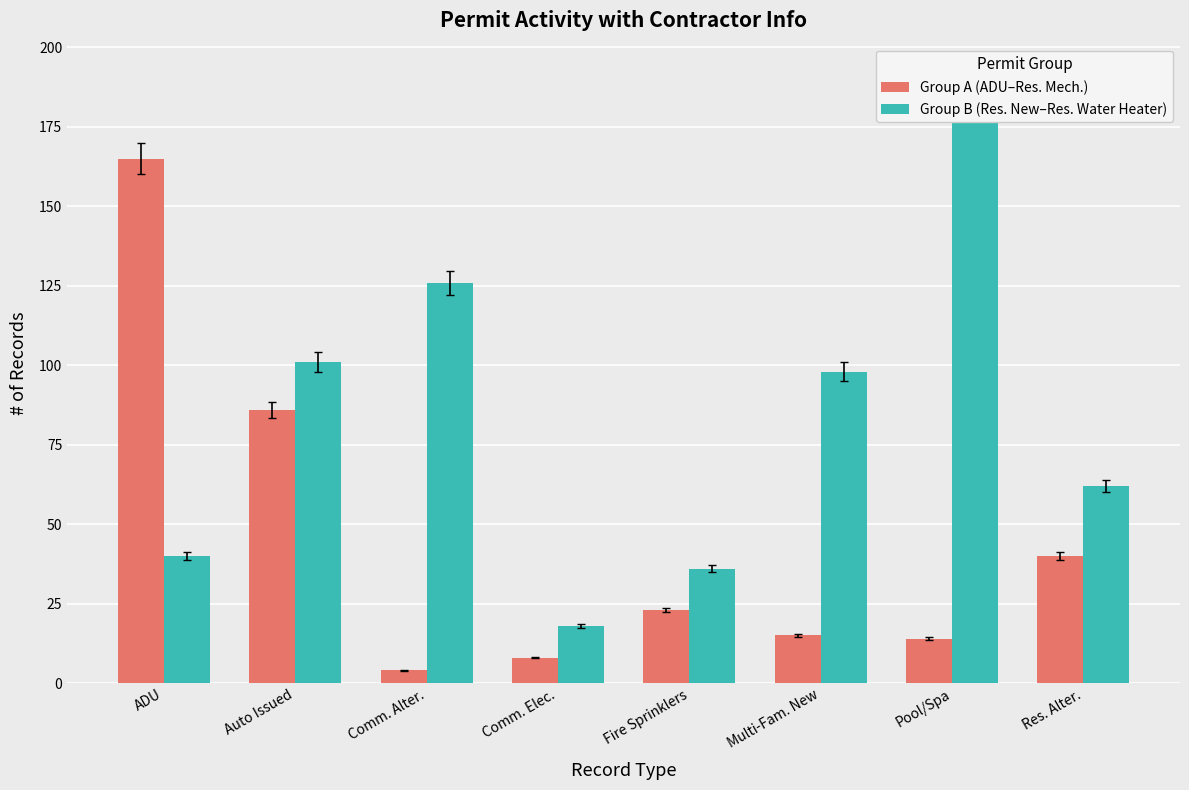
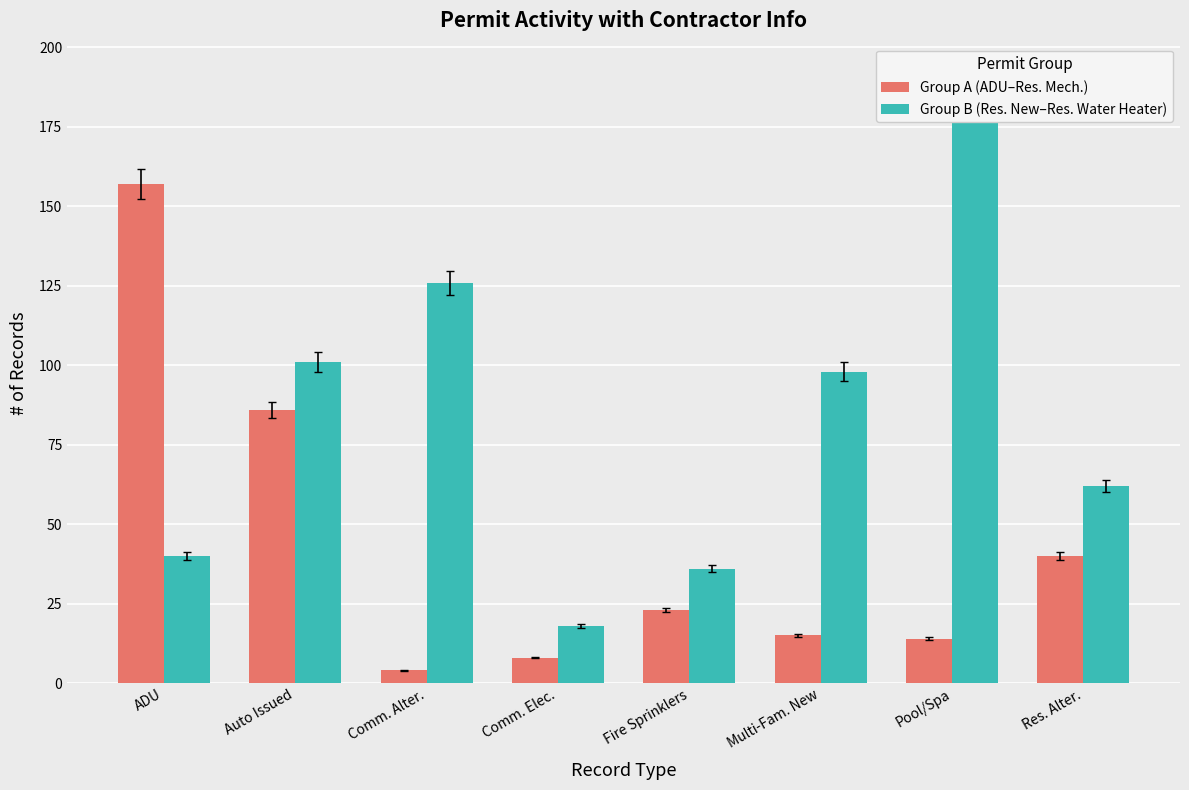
Group A (ADU–Res. Mech.), ADU: 165 -> 157
